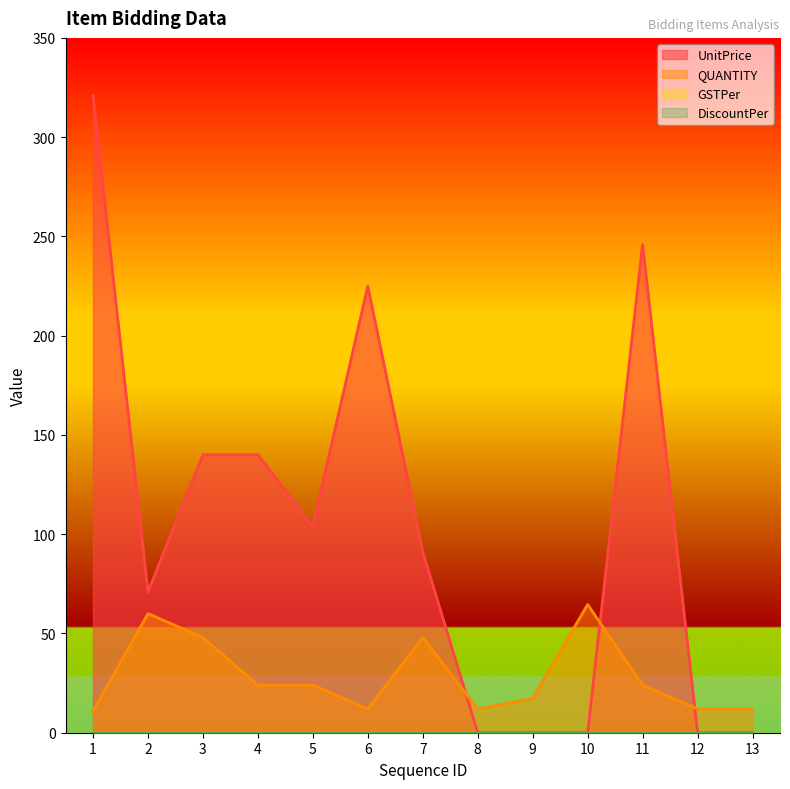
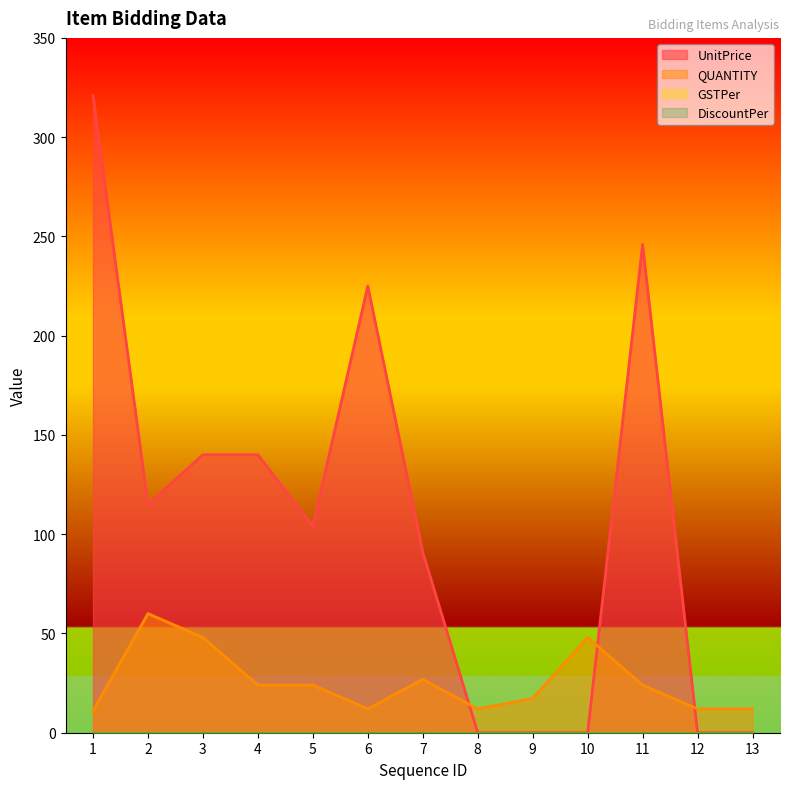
UnitPrice, 2: 71 -> 115
QUANTITY, 7: 48 -> 27
QUANTITY, 10: 65 -> 48
